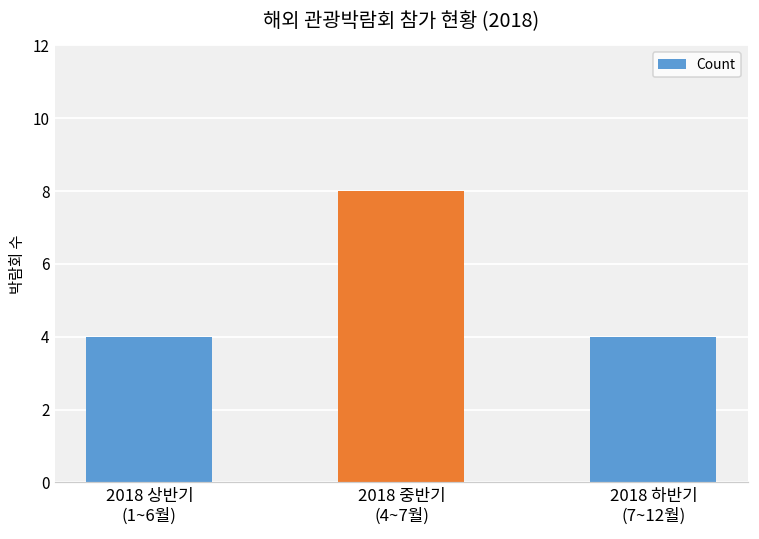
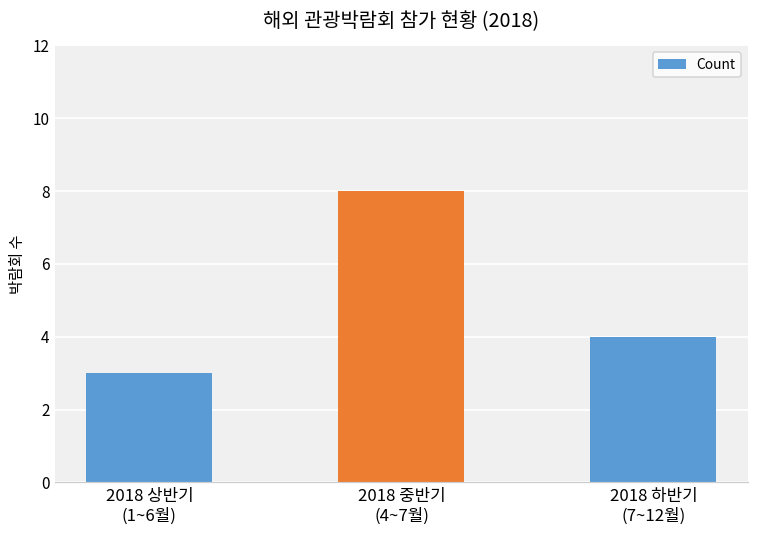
2018 상반기 (1~6월): 4 -> 3
